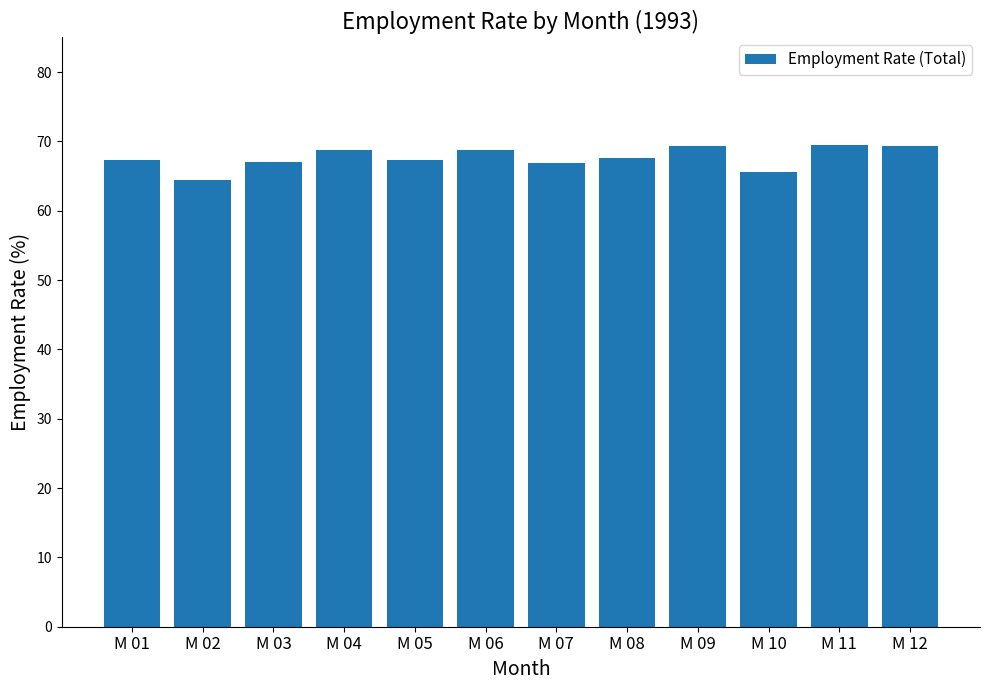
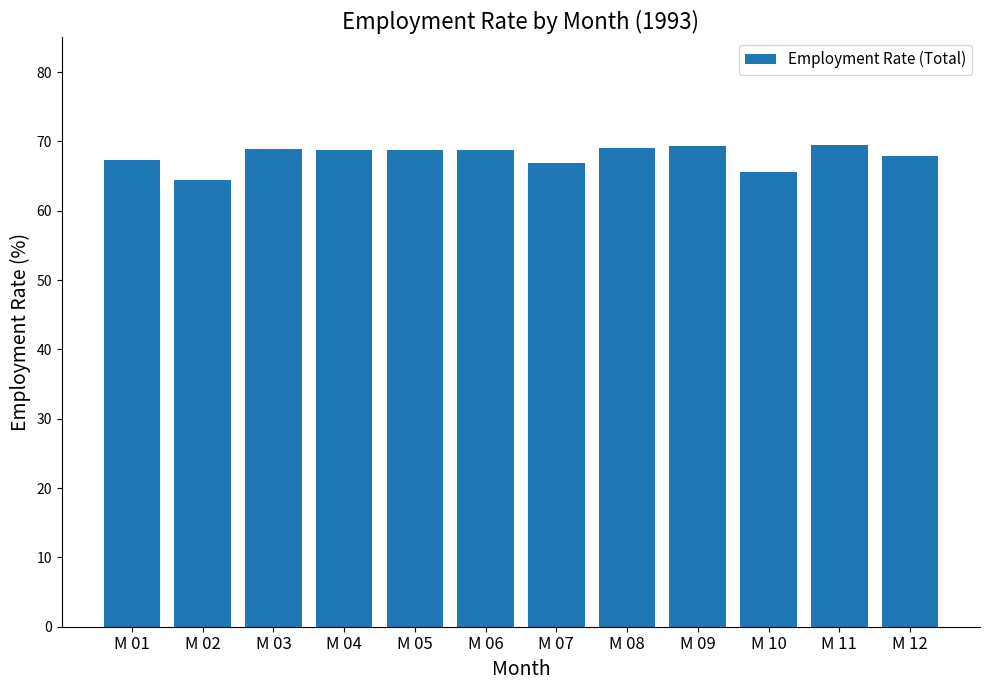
M 03: 67 -> 69
M 05: 67 -> 69
M 08: 68 -> 69
M 12: 69 -> 68
